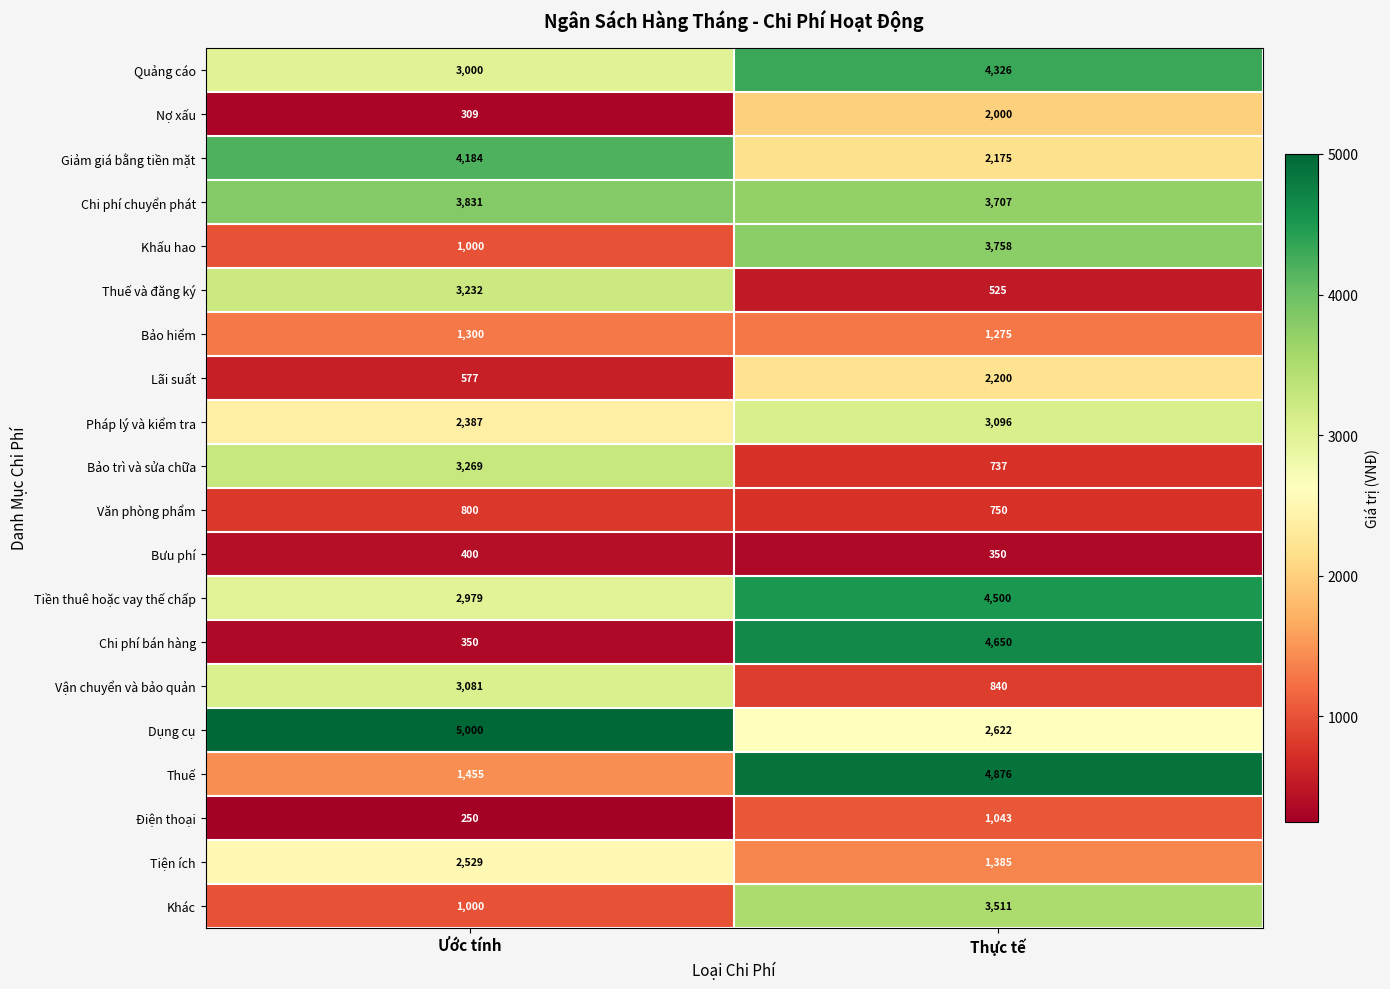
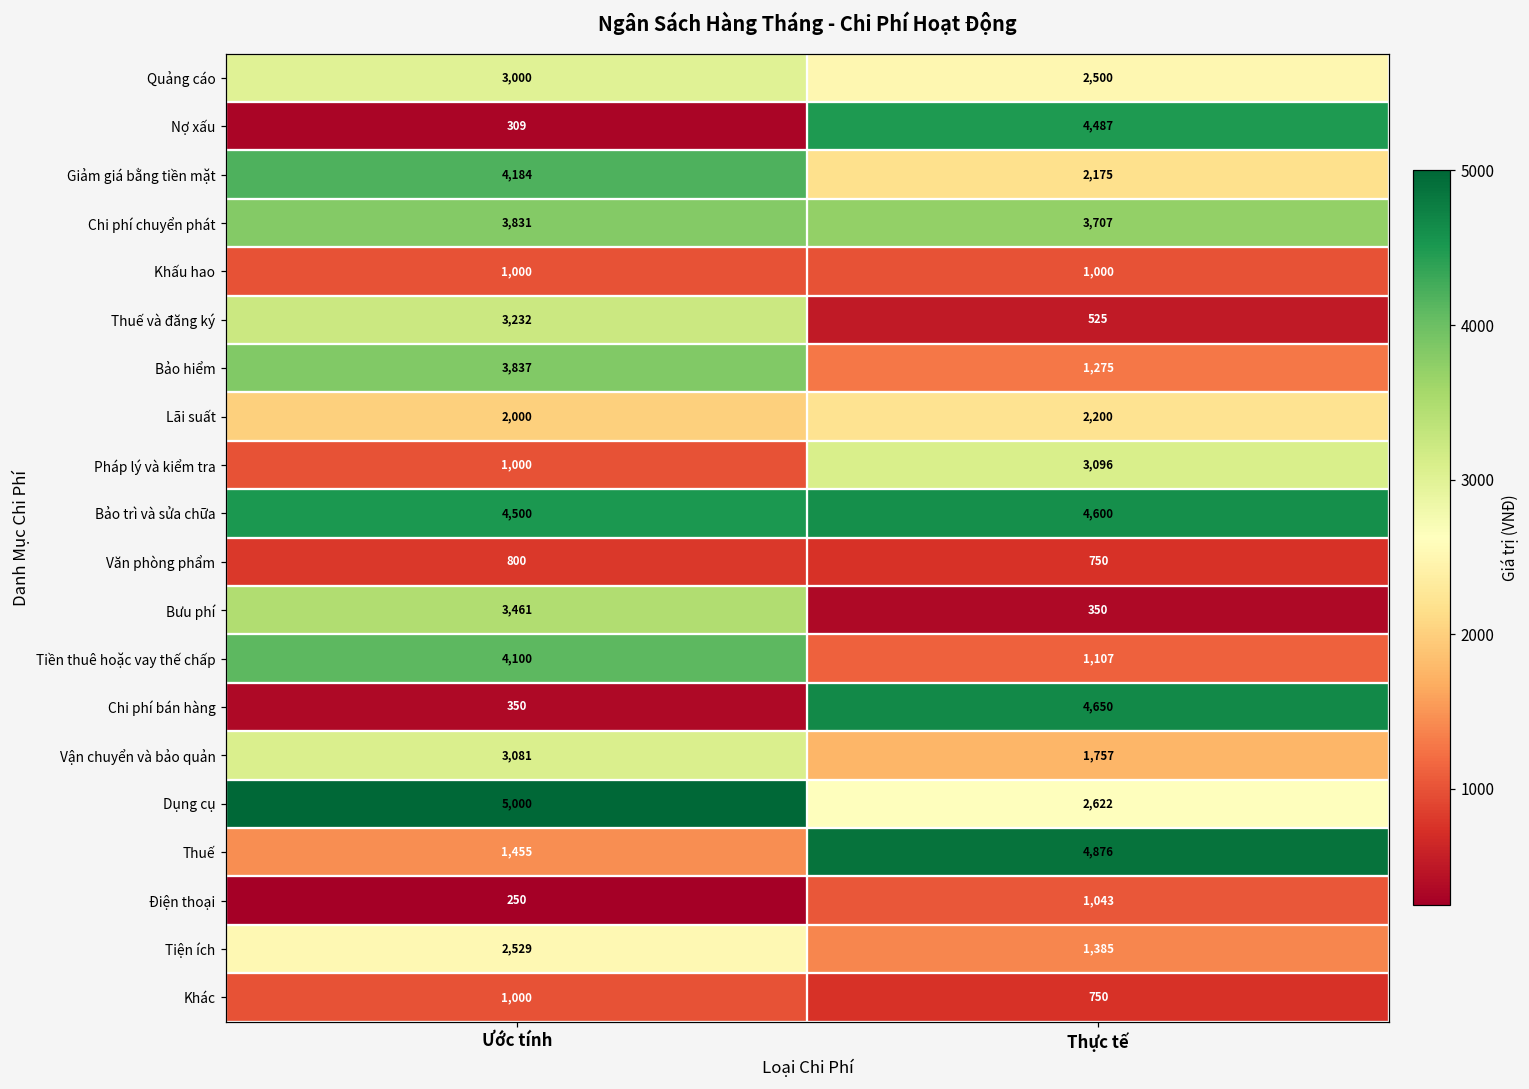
Quảng cáo, Thực tế: 4,326 -> 2,500
Nợ xấu, Thực tế: 2,000 -> 4,487
Khấu hao, Thực tế: 3,758 -> 1,000
Bảo hiểm, Ước tính: 1,300 -> 3,837
Lãi suất, Ước tính: 577 -> 2,000
Pháp lý và kiểm tra, Ước tính: 2,387 -> 1,000
Bảo trì và sửa chữa, Ước tính: 3,269 -> 4,500
Bảo trì và sửa chữa, Thực tế: 737 -> 4,600
Bưu phí, Ước tính: 400 -> 3,461
Tiền thuê hoặc vay thế chấp, Ước tính: 2,979 -> 4,100
Tiền thuê hoặc vay thế chấp, Thực tế: 4,500 -> 1,107
Vận chuyển và bảo quản, Thực tế: 840 -> 1,757
Khác, Thực tế: 3,511 -> 750
